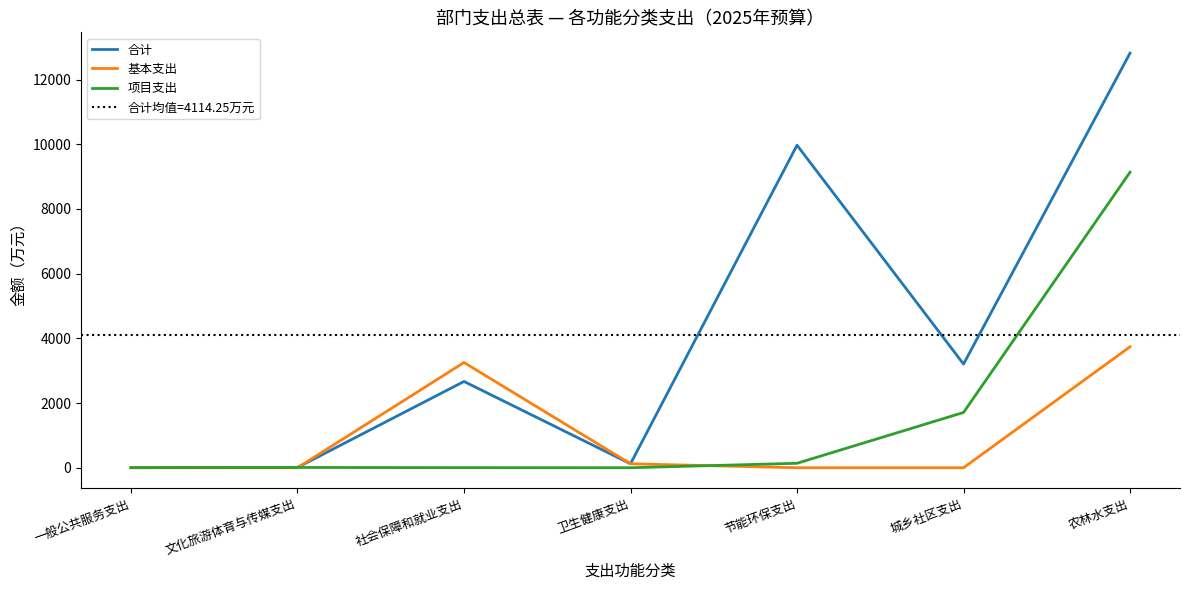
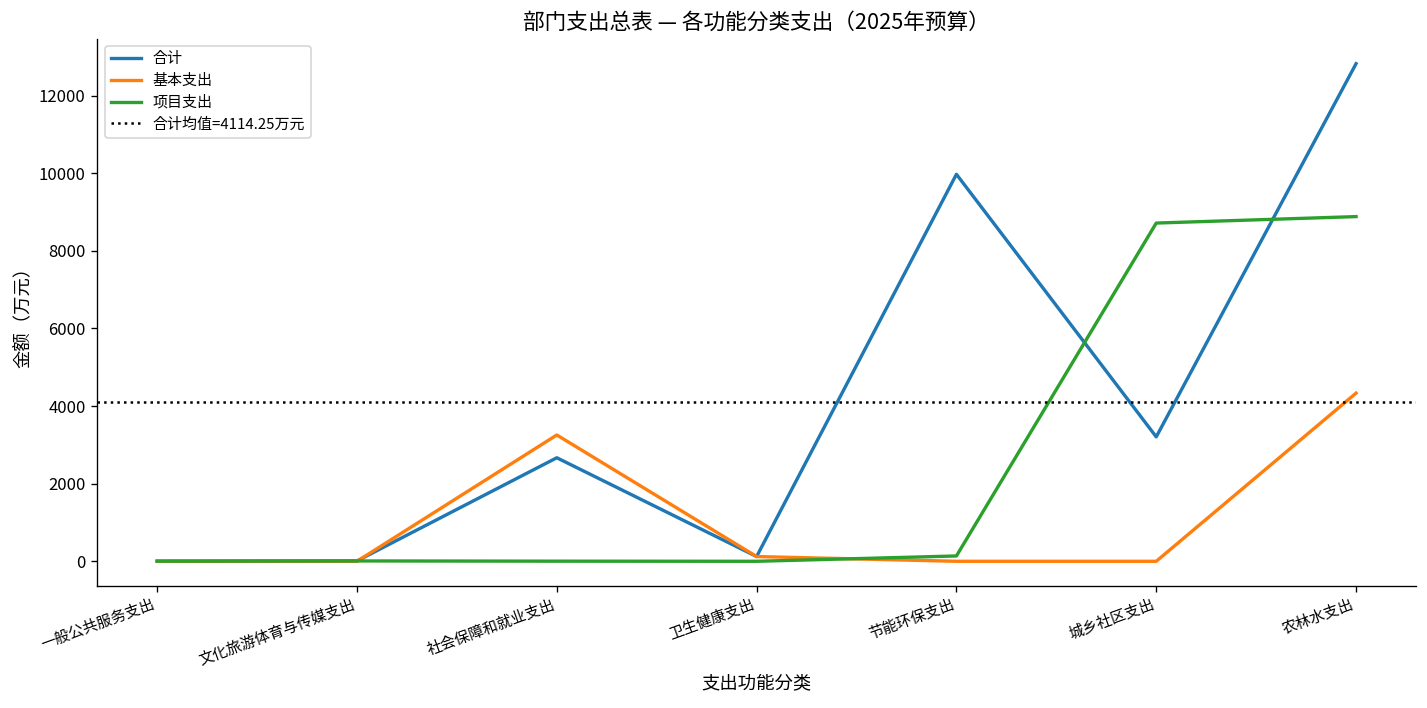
项目支出, 城乡社区支出: 1700 -> 8700
基本支出, 农林水支出: 3700 -> 4300
项目支出, 农林水支出: 9100 -> 8900
